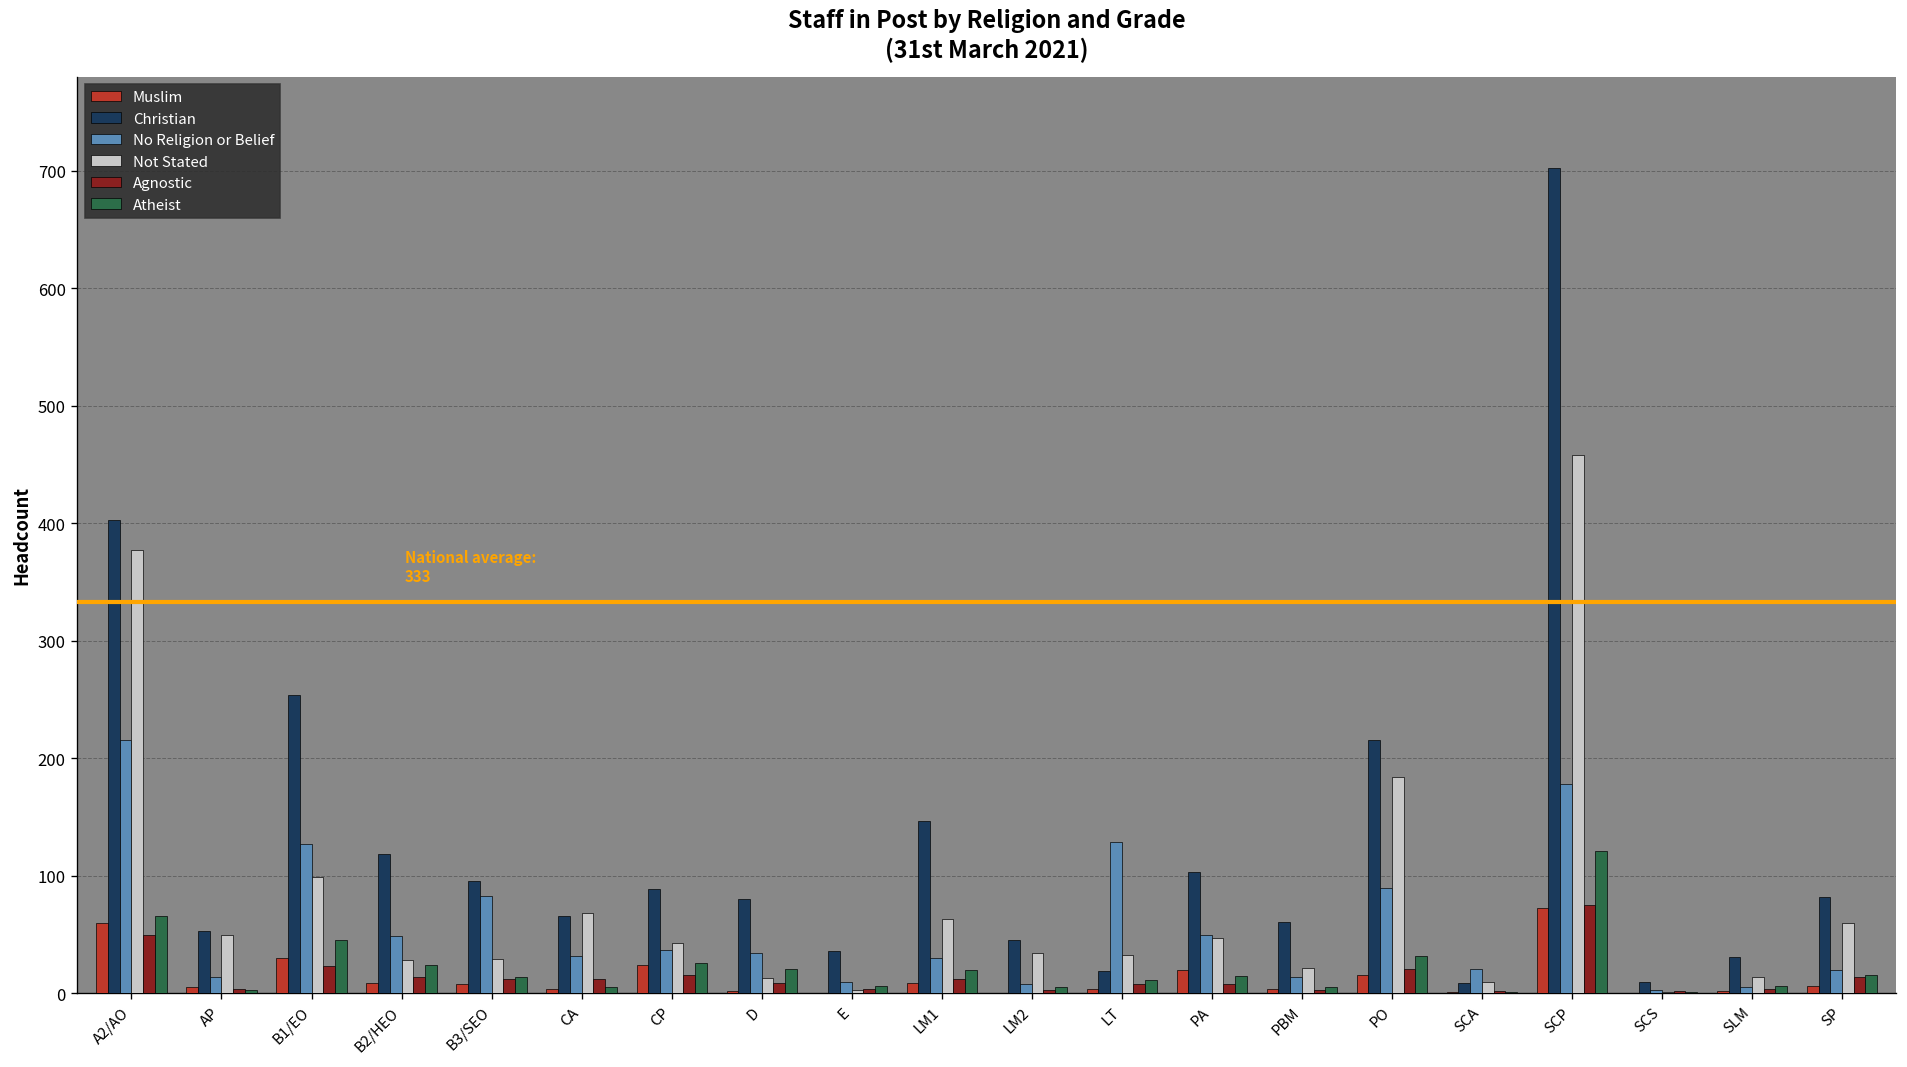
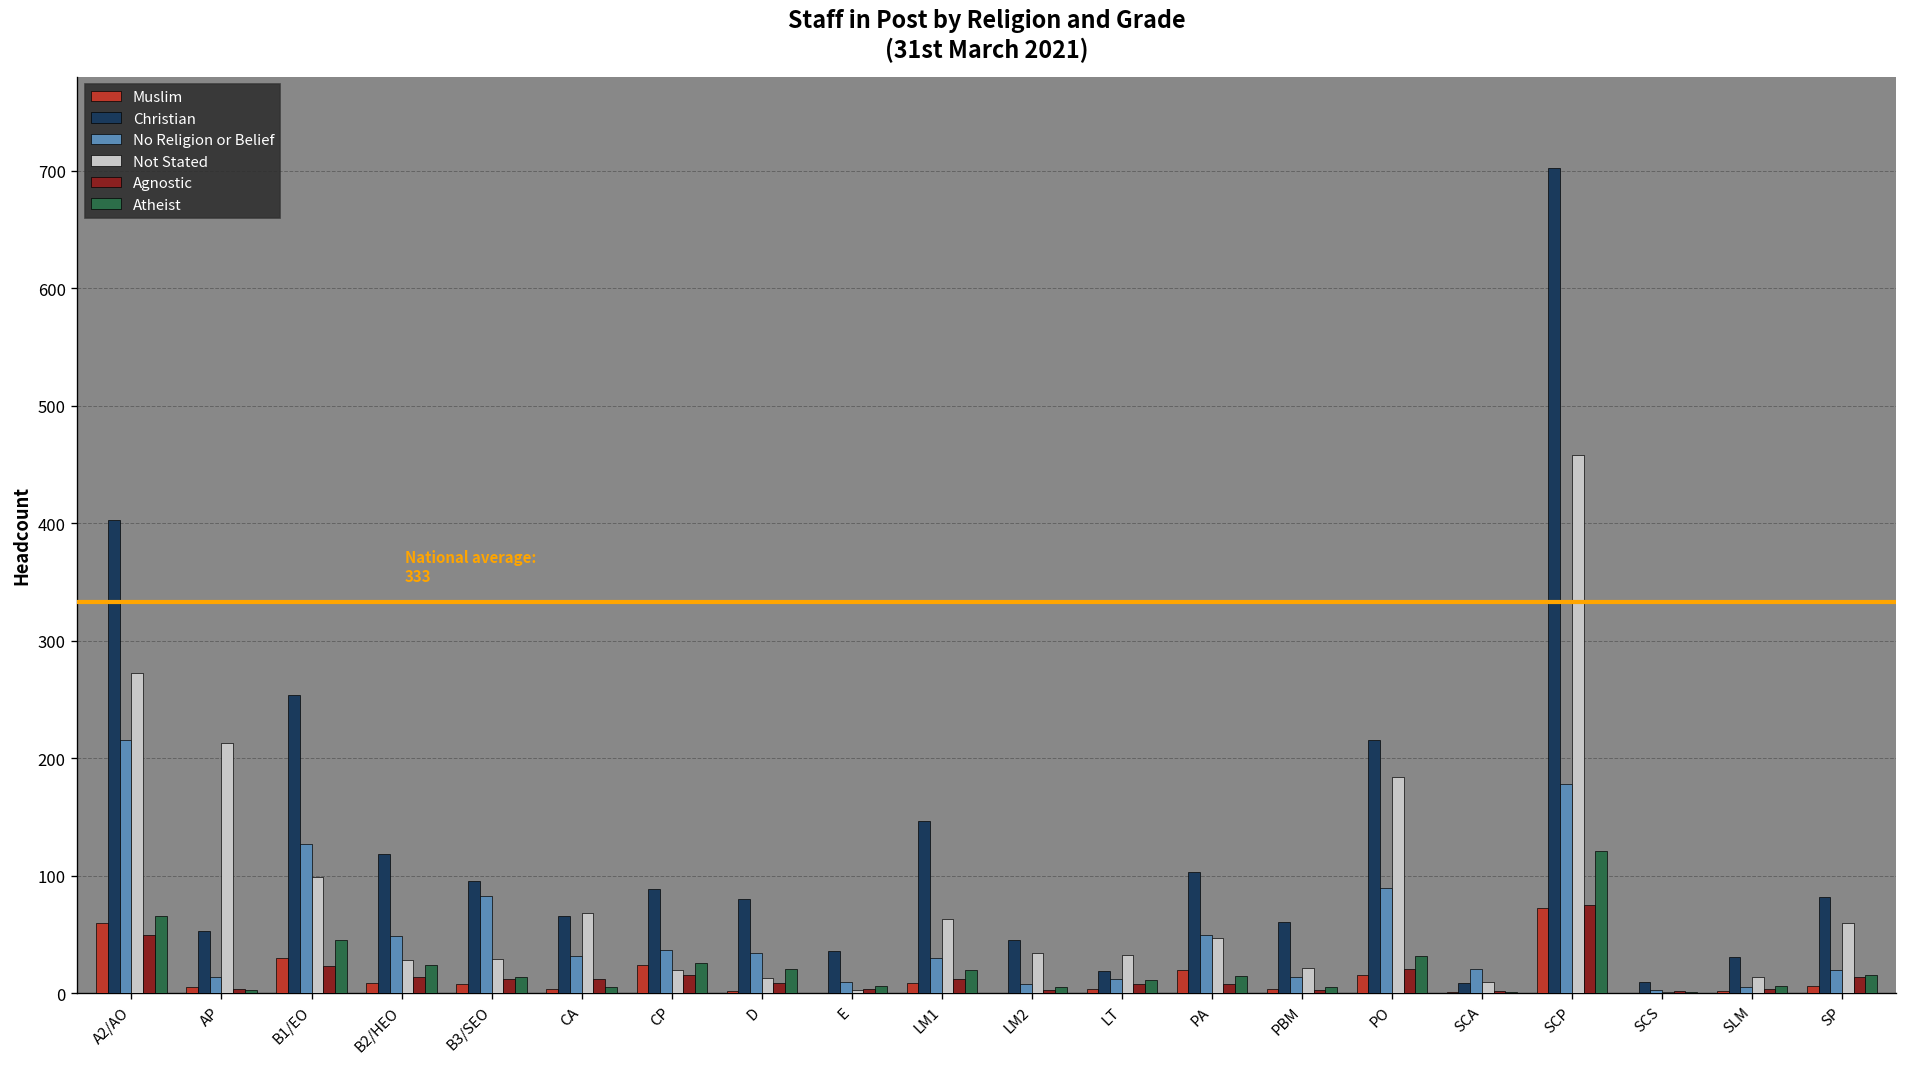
Not Stated, A2/AO: 380 -> 270
Not Stated, AP: 50 -> 210
Not Stated, CP: 40 -> 20
No Religion or Belief, LT: 130 -> 10
